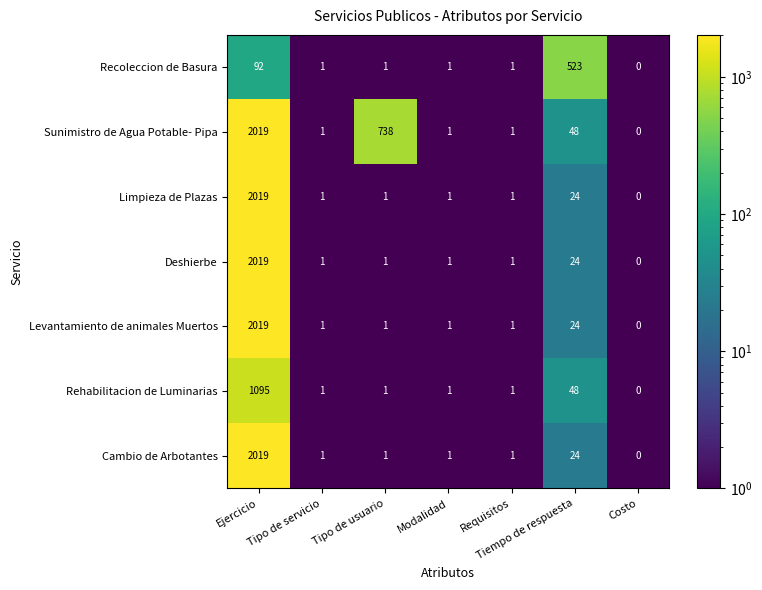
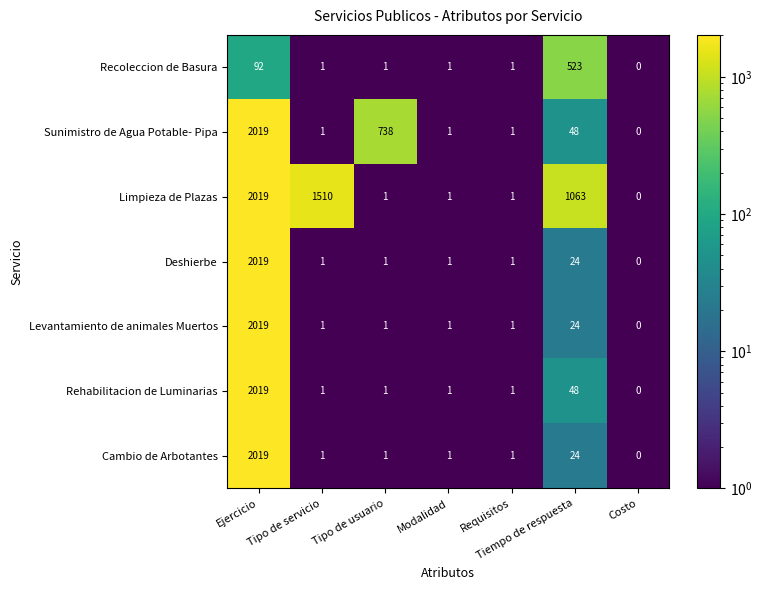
Limpieza de Plazas, Tipo de servicio: 1 -> 1510
Limpieza de Plazas, Tiempo de respuesta: 24 -> 1063
Rehabilitacion de Luminarias, Ejercicio: 1095 -> 2019
